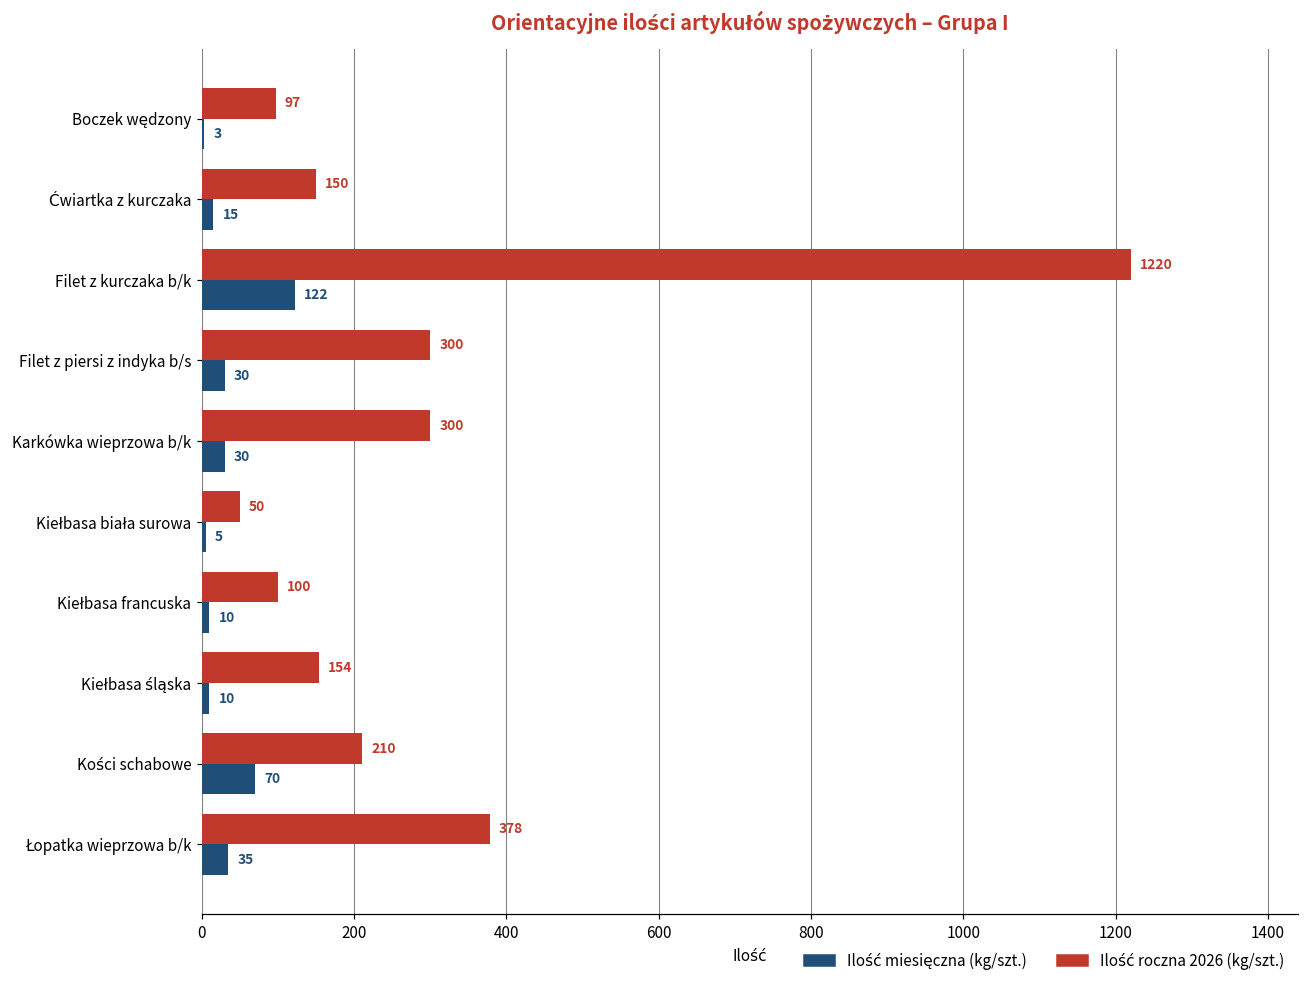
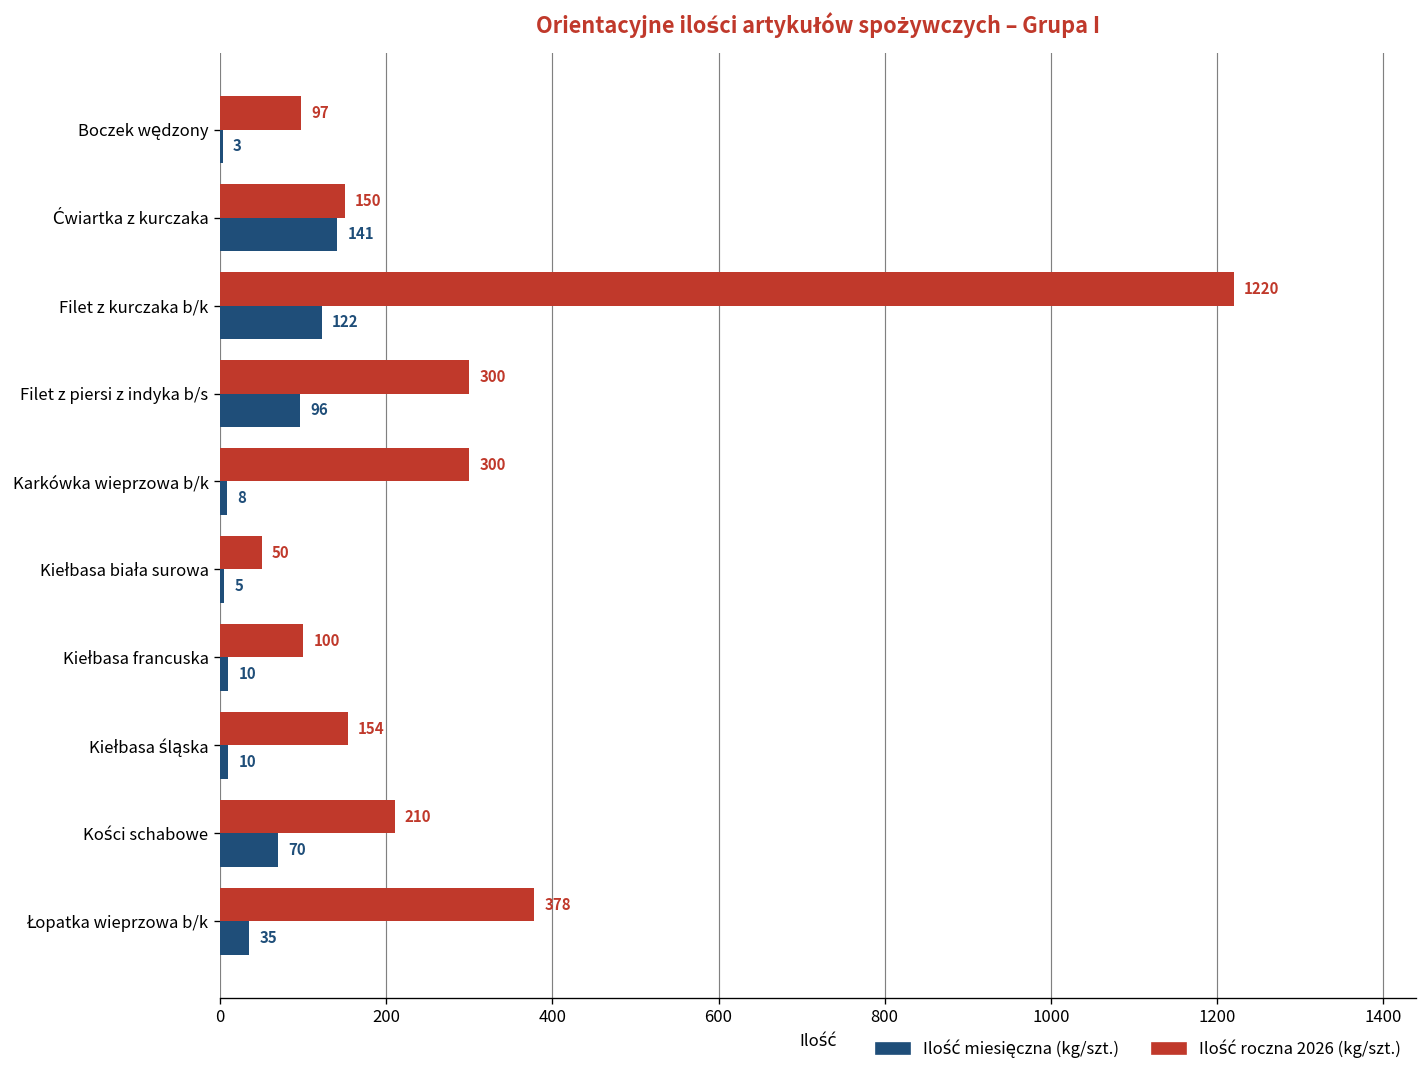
Ilość miesięczna (kg/szt.), Ćwiartka z kurczaka: 15 -> 141
Ilość miesięczna (kg/szt.), Filet z piersi z indyka b/s: 30 -> 96
Ilość miesięczna (kg/szt.), Karkówka wieprzowa b/k: 30 -> 8
